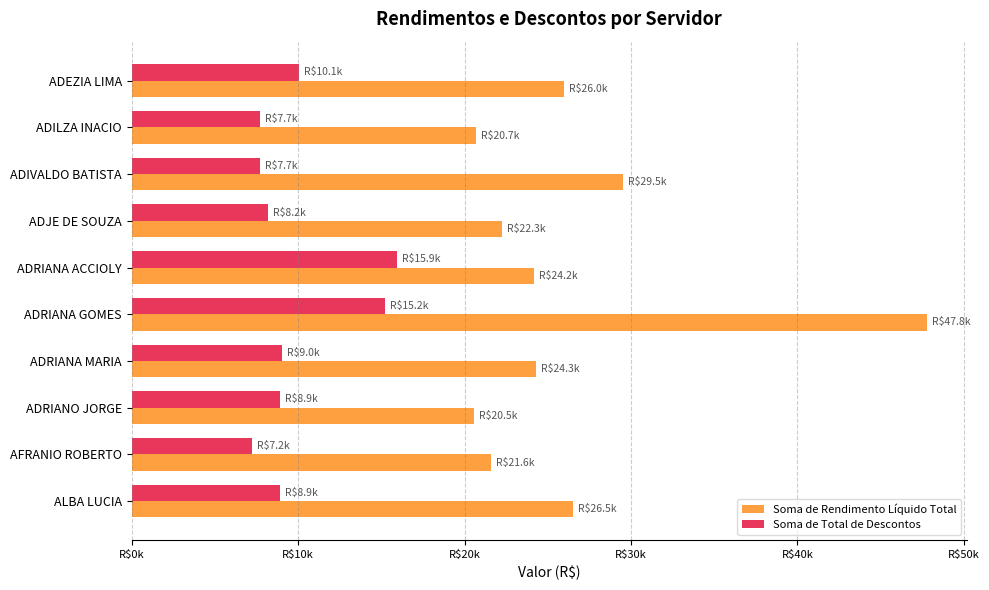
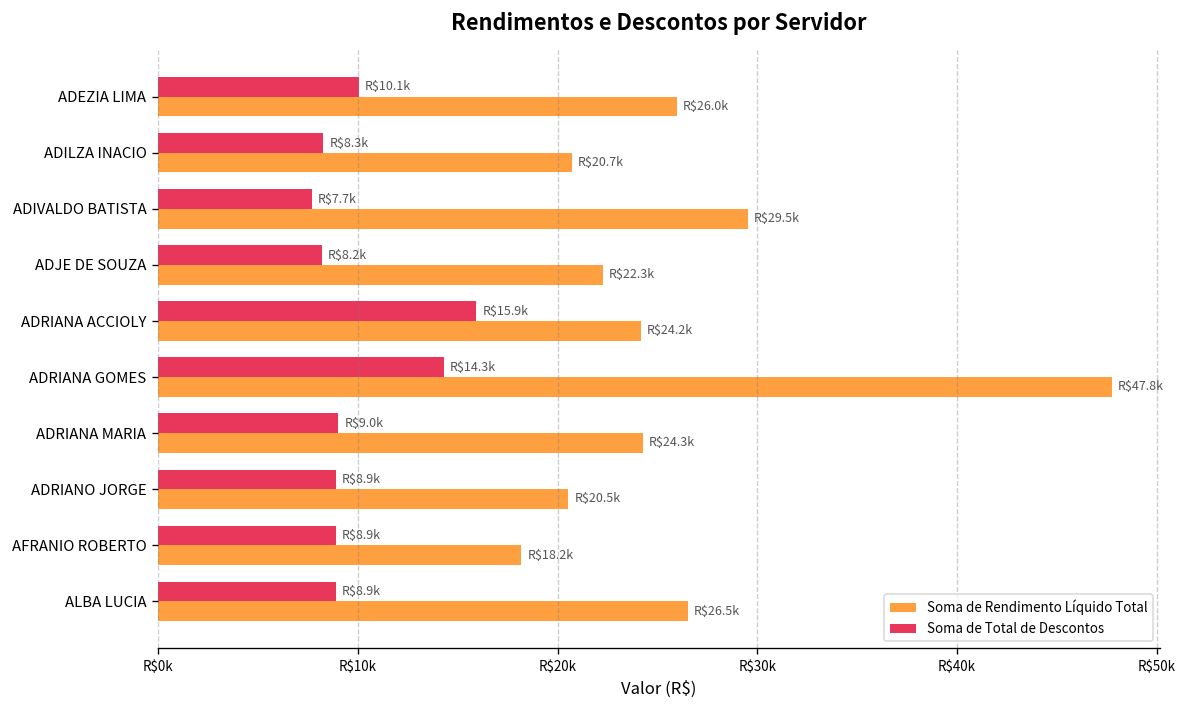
Soma de Total de Descontos, ADILZA INACIO: $7.7k -> $8.3k
Soma de Total de Descontos, ADRIANA GOMES: $15.2k -> $14.3k
Soma de Total de Descontos, AFRANIO ROBERTO: $7.2k -> $8.9k
Soma de Rendimento Líquido Total, AFRANIO ROBERTO: $21.6k -> $18.2k
